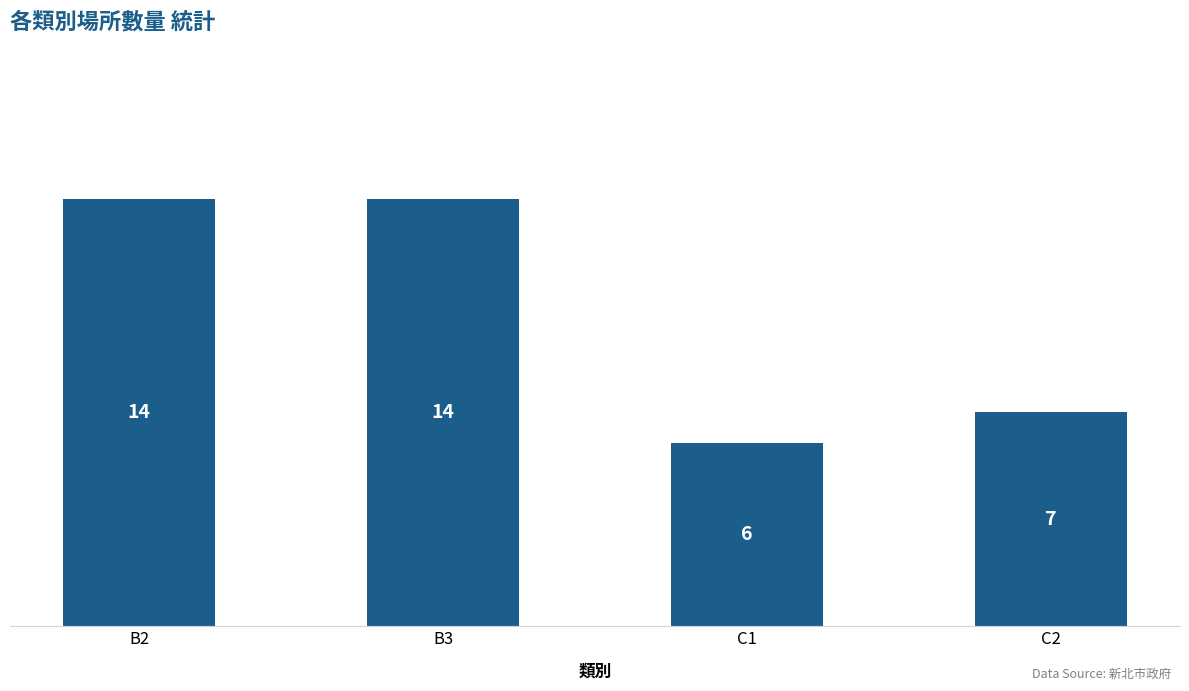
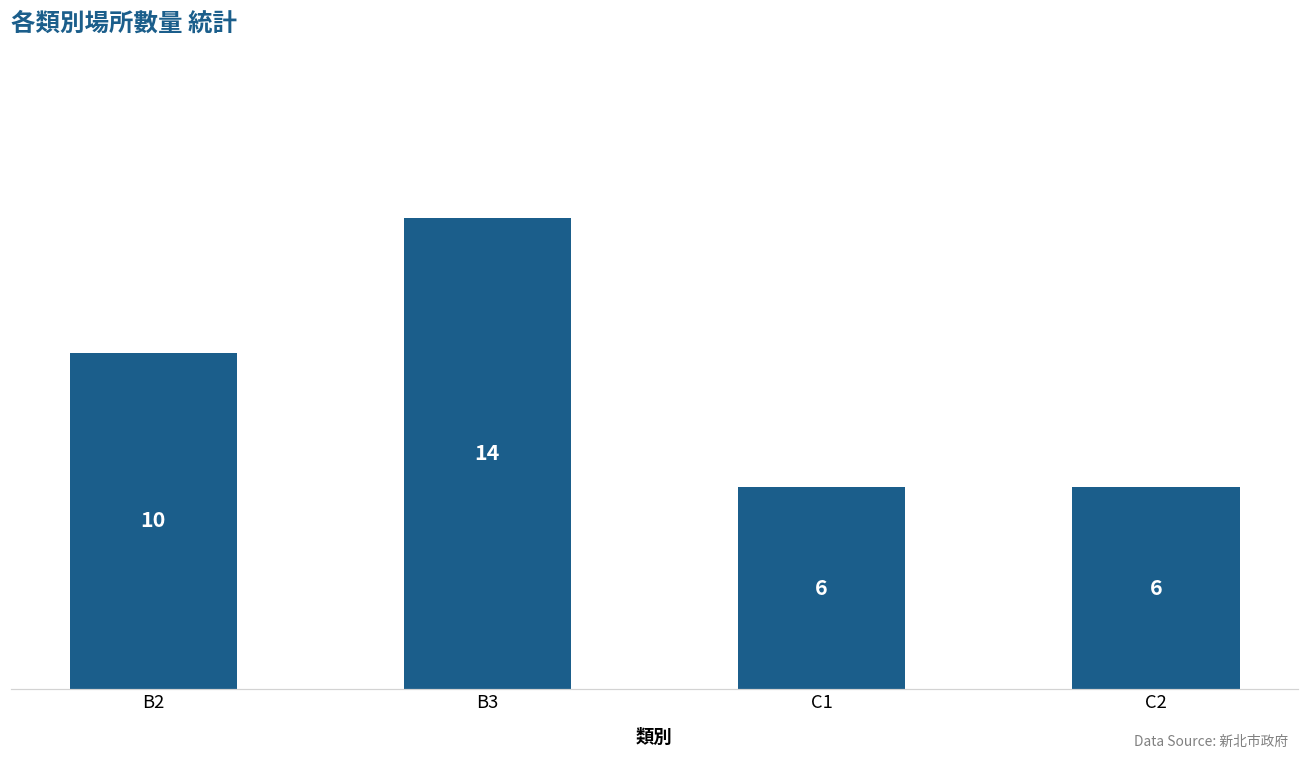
B2: 14 -> 10
C2: 7 -> 6
